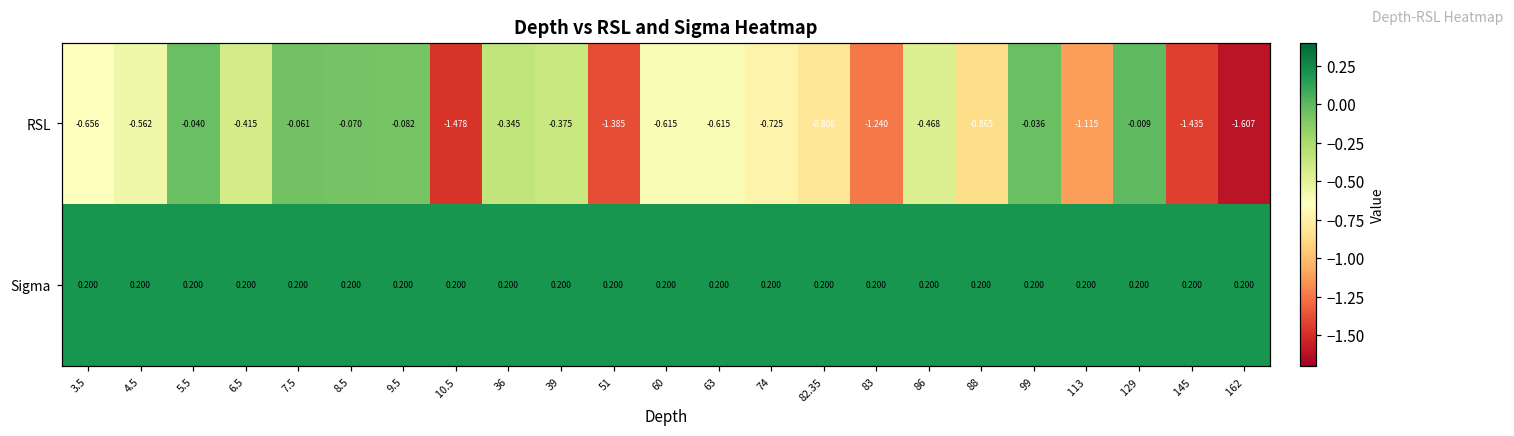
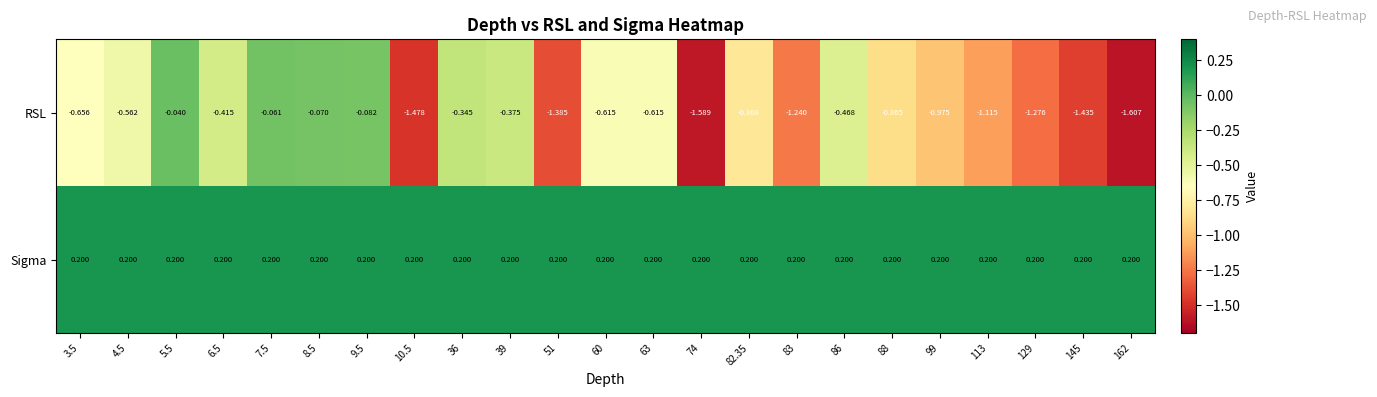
RSL, 74: -0.725 -> -1.589
RSL, 99: -0.036 -> -0.975
RSL, 129: -0.009 -> -1.276
